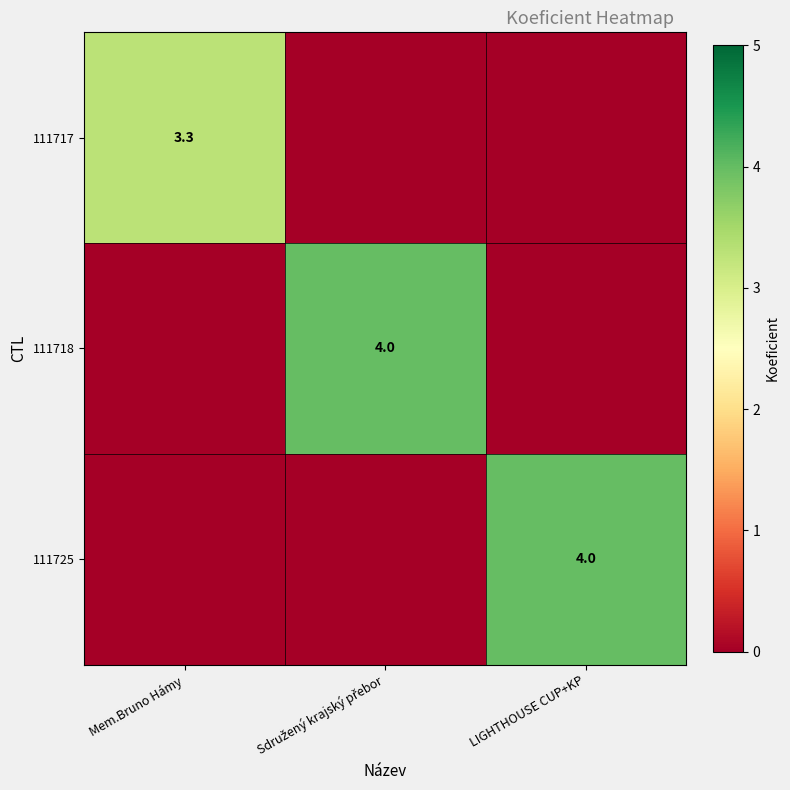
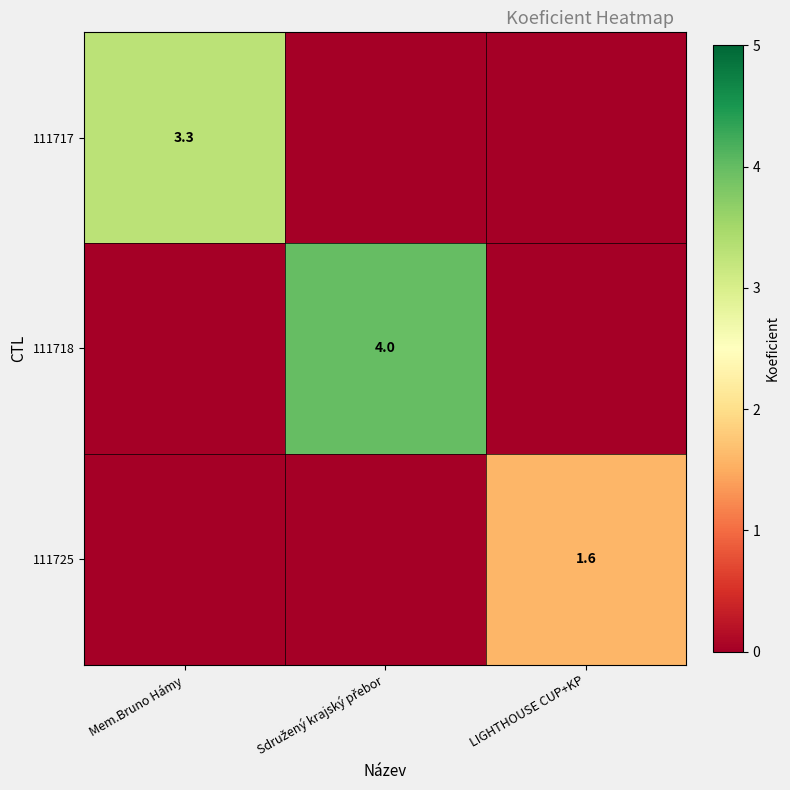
111725, LIGHTHOUSE CUP+KP: 4.0 -> 1.6
